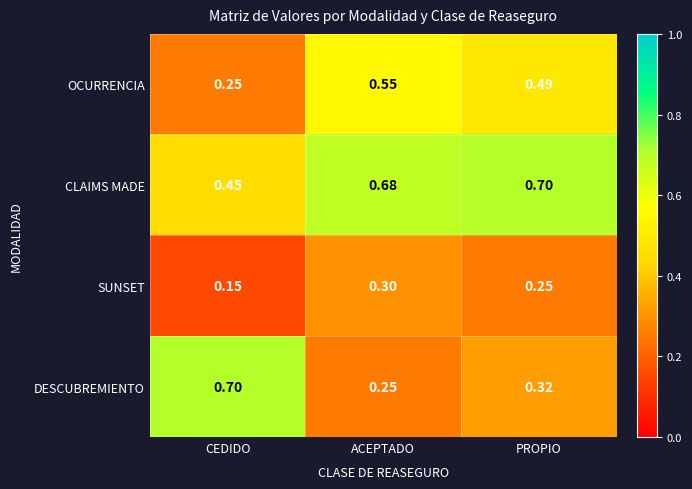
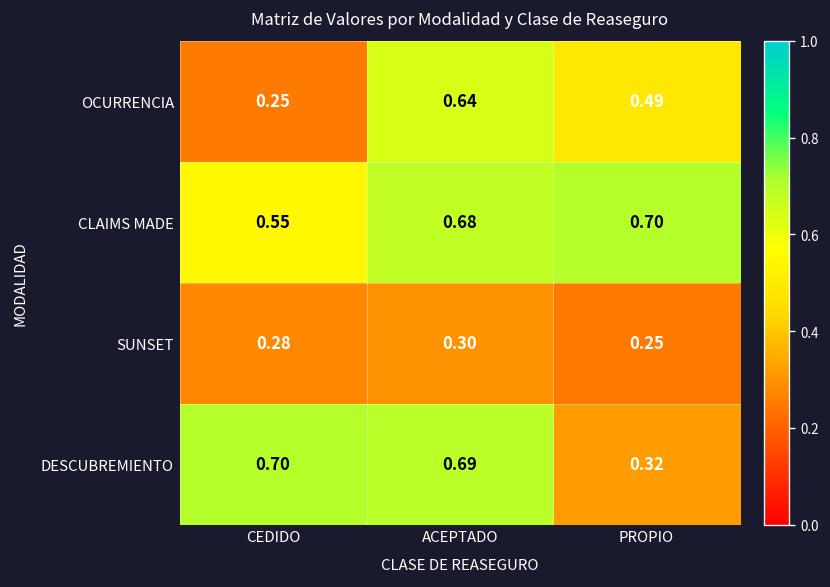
OCURRENCIA, ACEPTADO: 0.55 -> 0.64
CLAIMS MADE, CEDIDO: 0.45 -> 0.55
SUNSET, CEDIDO: 0.15 -> 0.28
DESCUBREMIENTO, ACEPTADO: 0.25 -> 0.69
